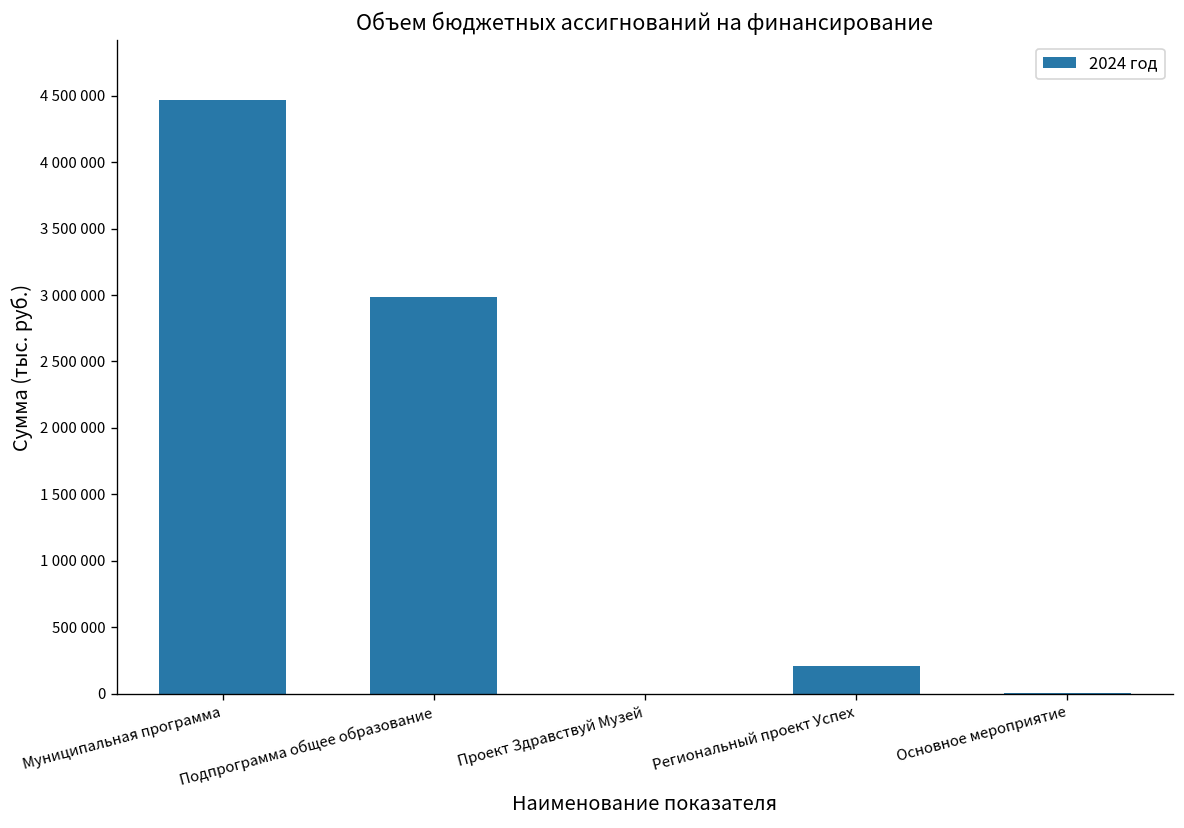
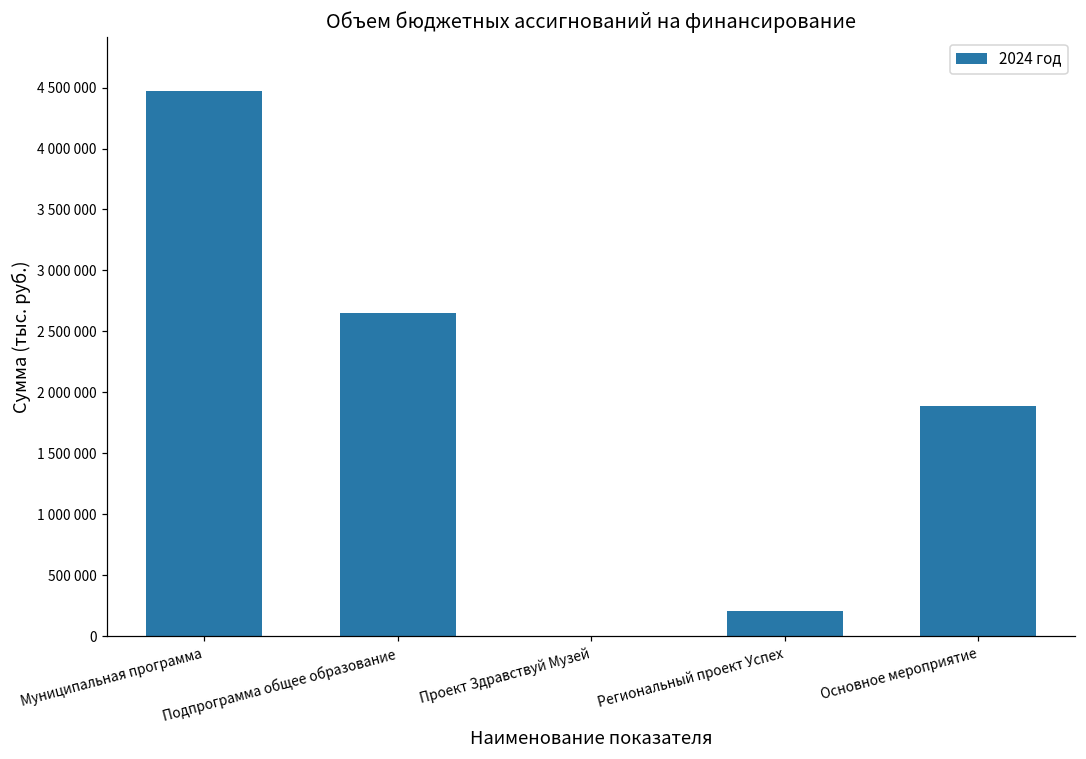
Подпрограмма общее образование: 2980000 -> 2650000
Основное мероприятие: 0 -> 1890000
